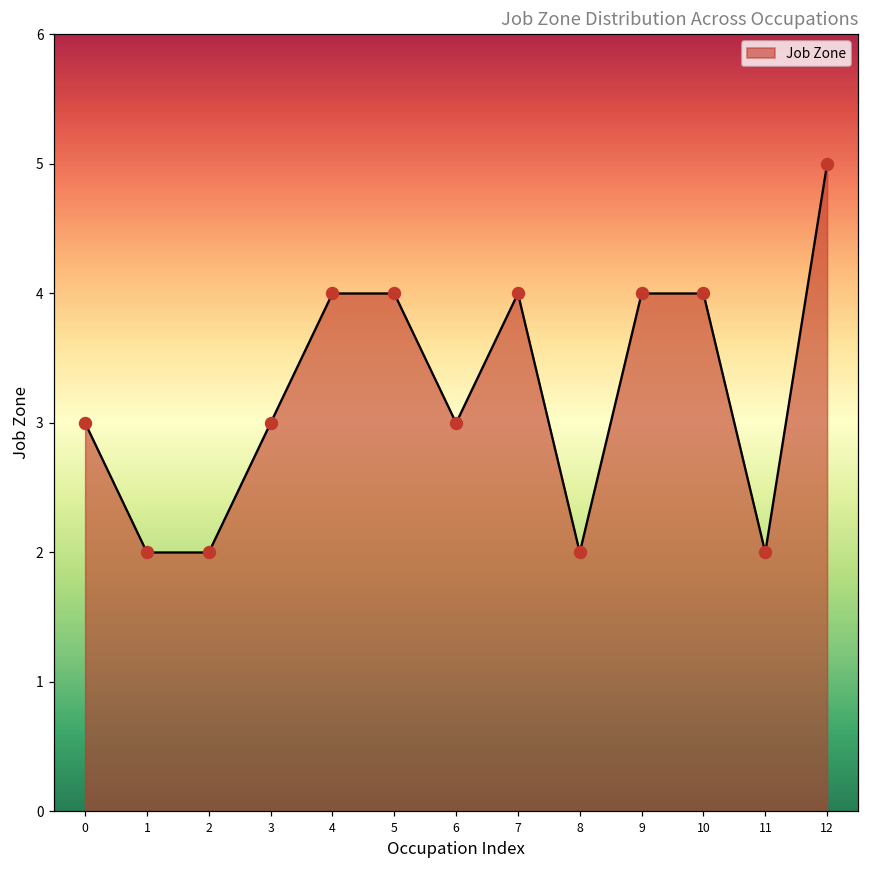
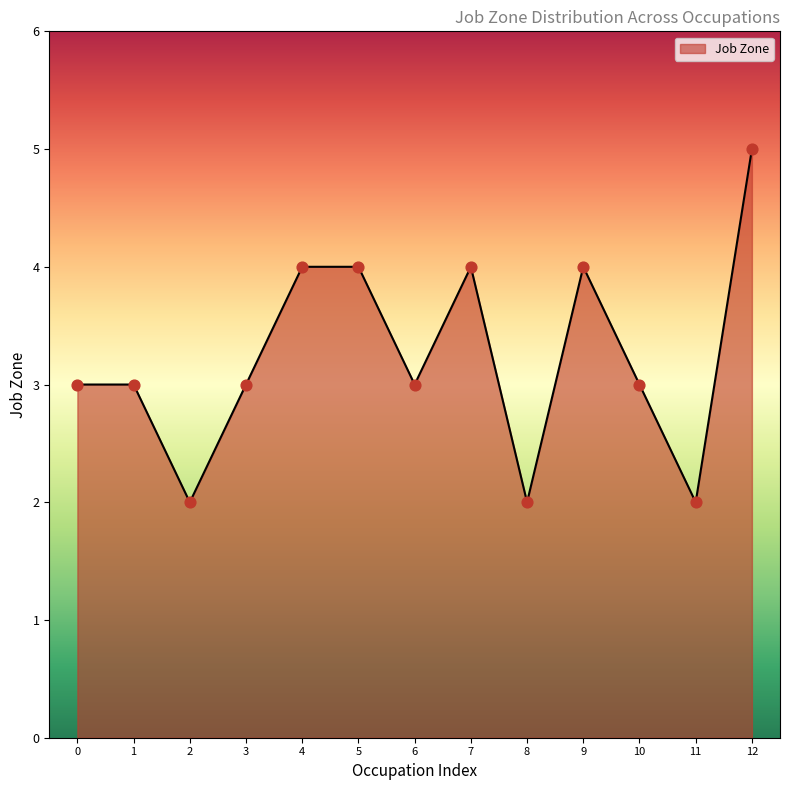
1: 2 -> 3
10: 4 -> 3
